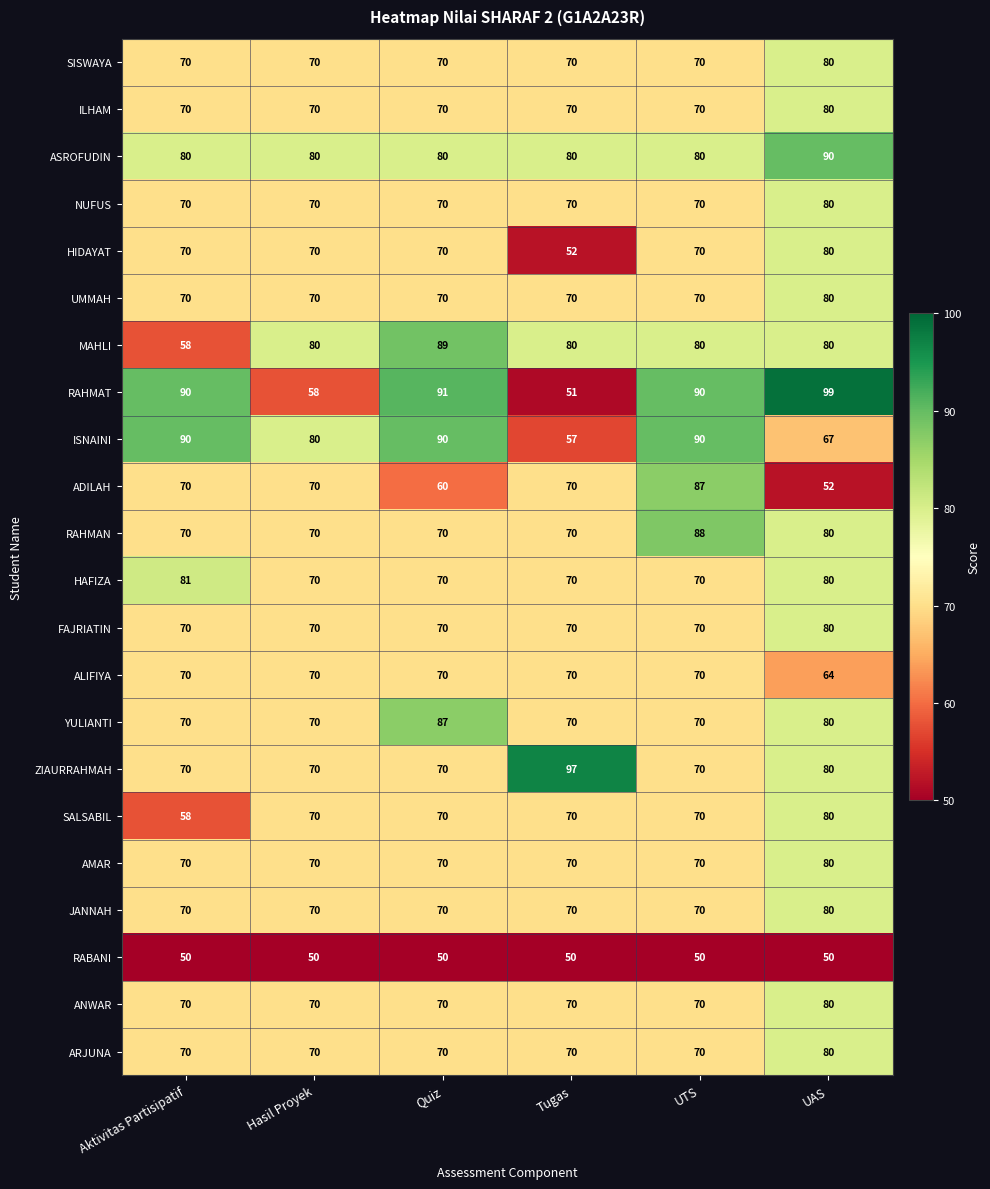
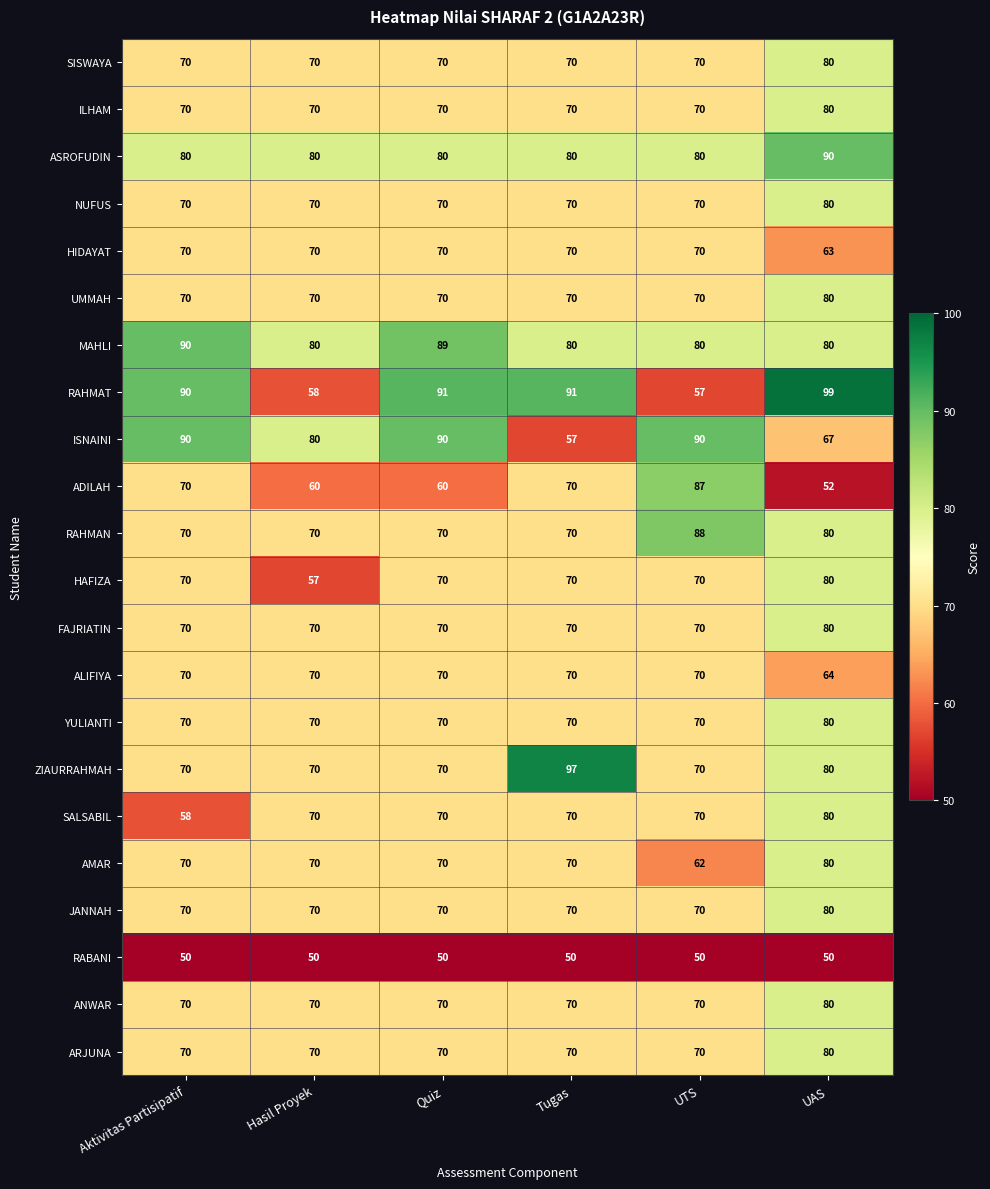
HIDAYAT, Tugas: 52 -> 70
HIDAYAT, UAS: 80 -> 63
MAHLI, Aktivitas Partisipatif: 58 -> 90
RAHMAT, Tugas: 51 -> 91
RAHMAT, UTS: 90 -> 57
ADILAH, Hasil Proyek: 70 -> 60
HAFIZA, Aktivitas Partisipatif: 81 -> 70
HAFIZA, Hasil Proyek: 70 -> 57
YULIANTI, Quiz: 87 -> 70
AMAR, UTS: 70 -> 62
